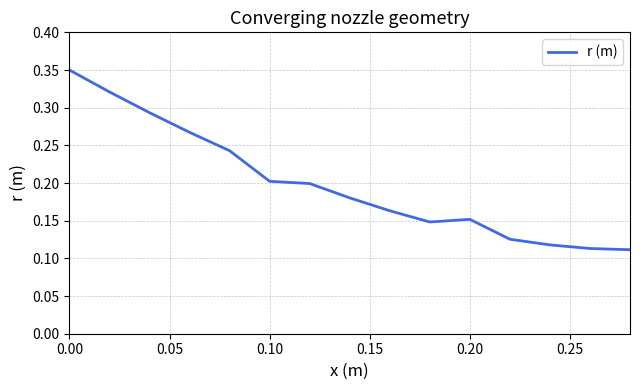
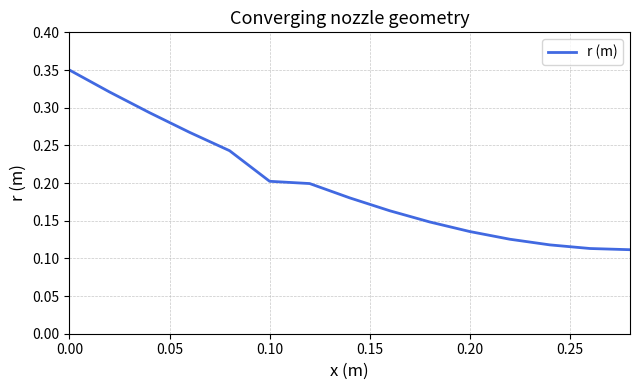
0.20: 0.15 -> 0.14
